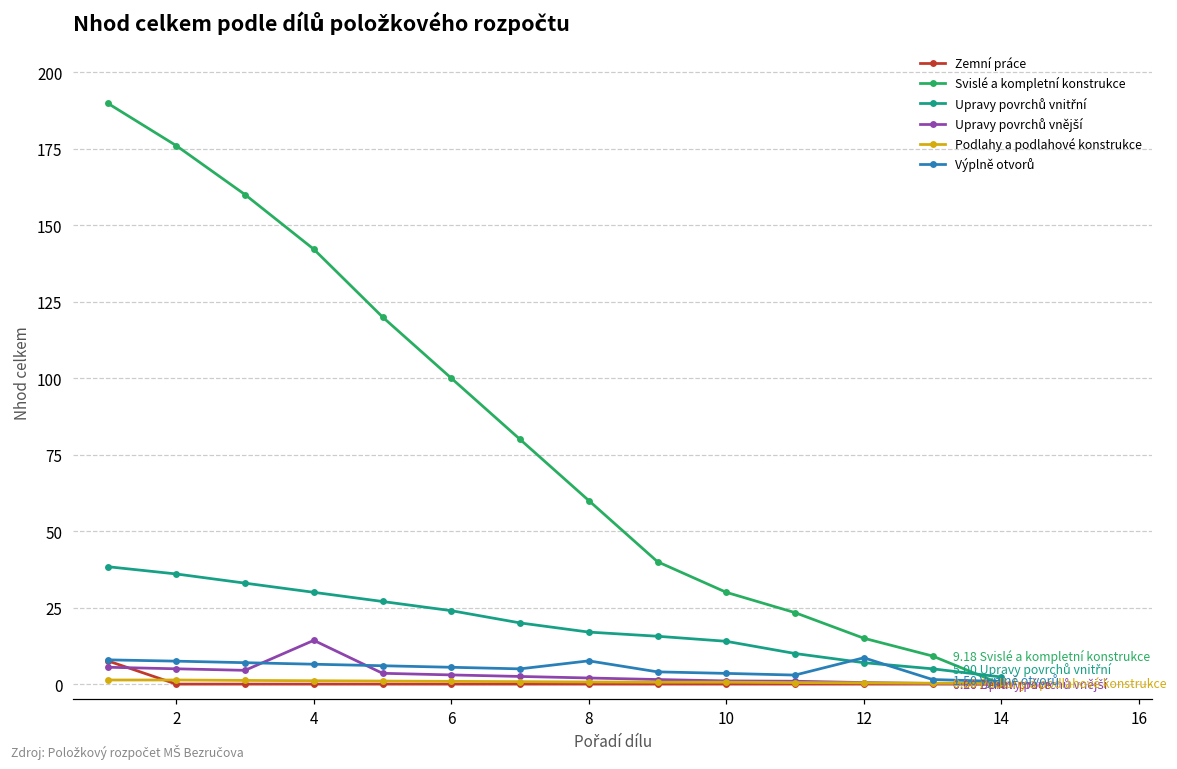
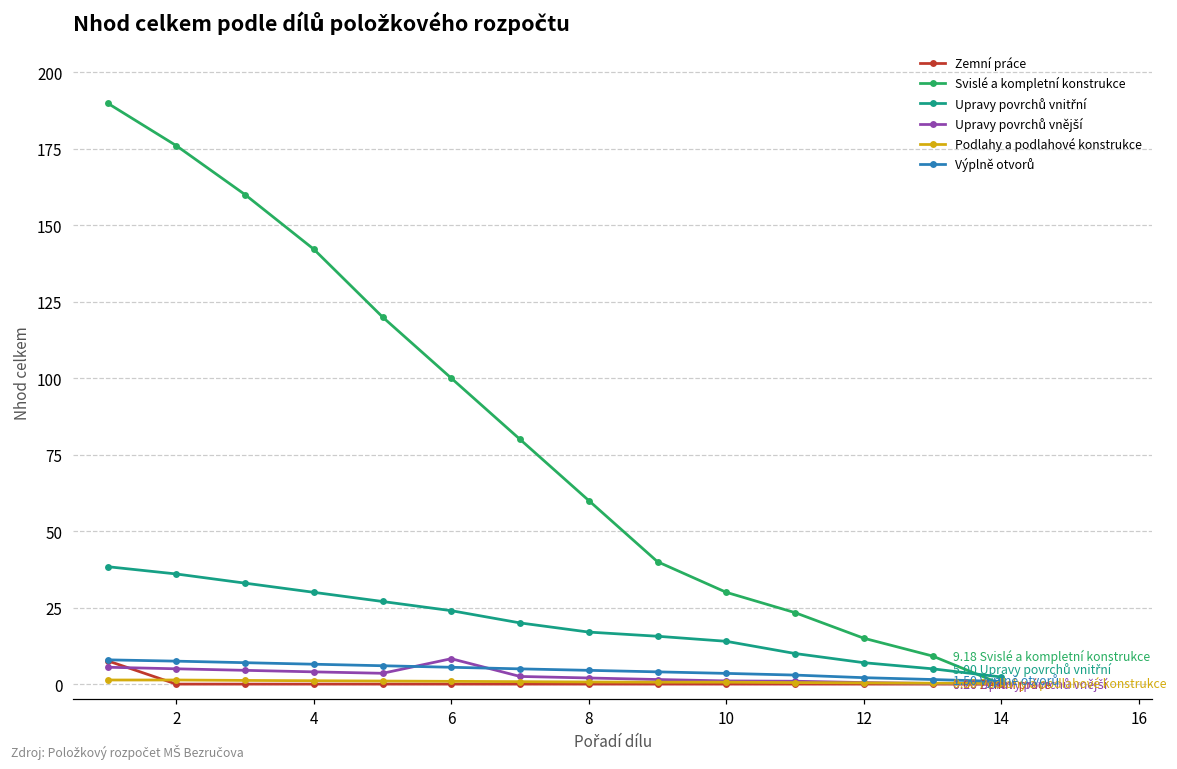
Upravy povrchů vnější, 4: 14 -> 4
Upravy povrchů vnější, 6: 3 -> 8
Výplně otvorů, 8: 8 -> 5
Výplně otvorů, 12: 9 -> 2
